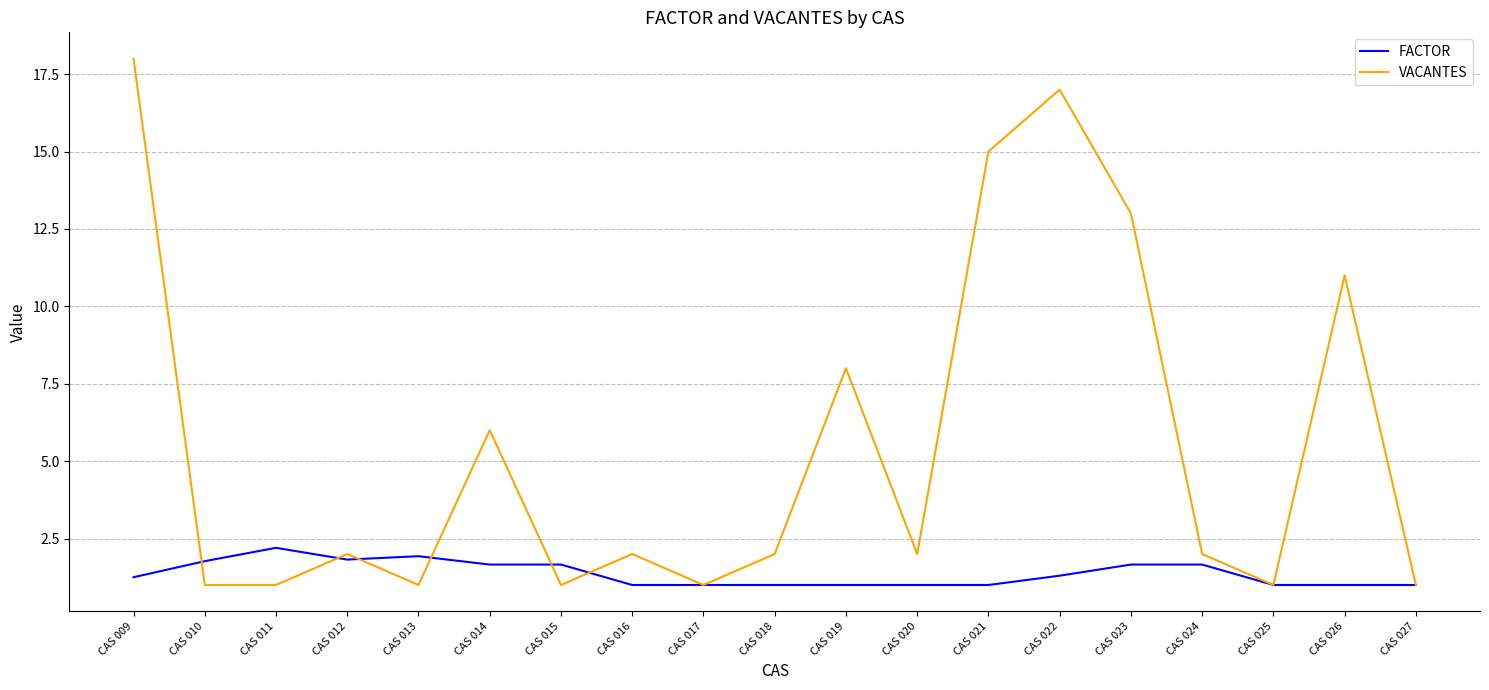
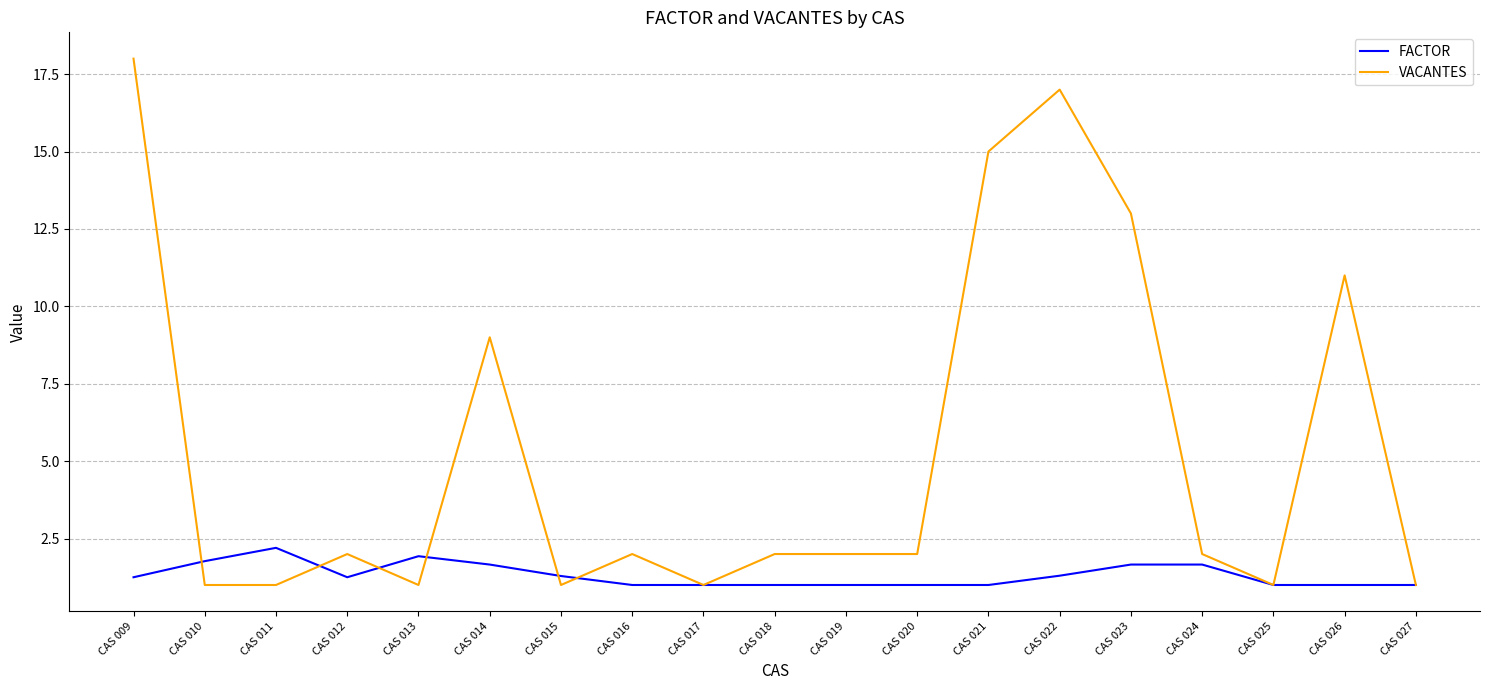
FACTOR, CAS 012: 1.8 -> 1.3
VACANTES, CAS 014: 6 -> 9
FACTOR, CAS 015: 1.7 -> 1.3
VACANTES, CAS 019: 8 -> 2
